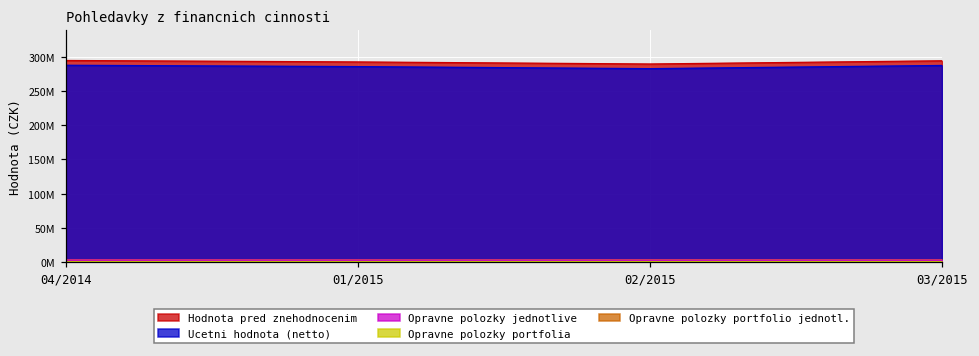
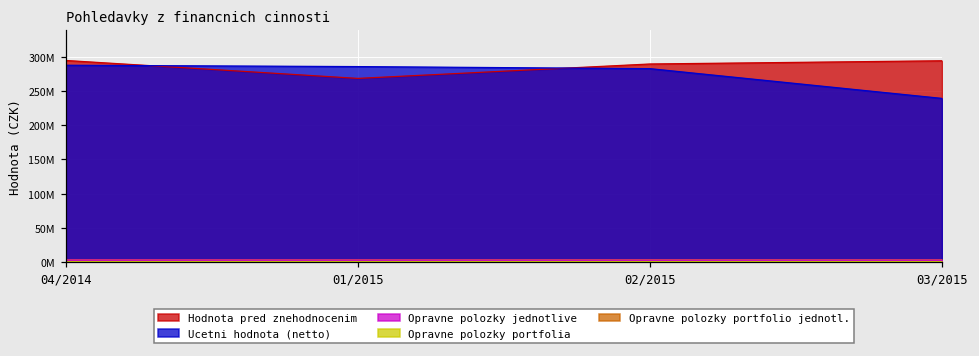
Hodnota pred znehodnocenim, 01/2015: 290000000 -> 270000000
Ucetni hodnota (netto), 03/2015: 290000000 -> 240000000
